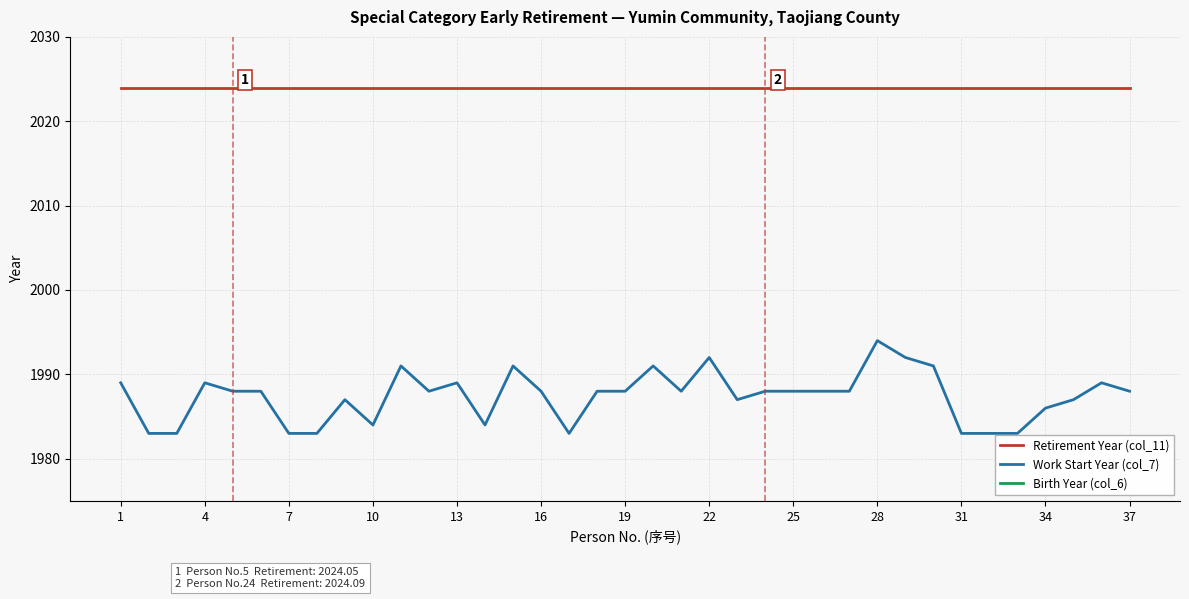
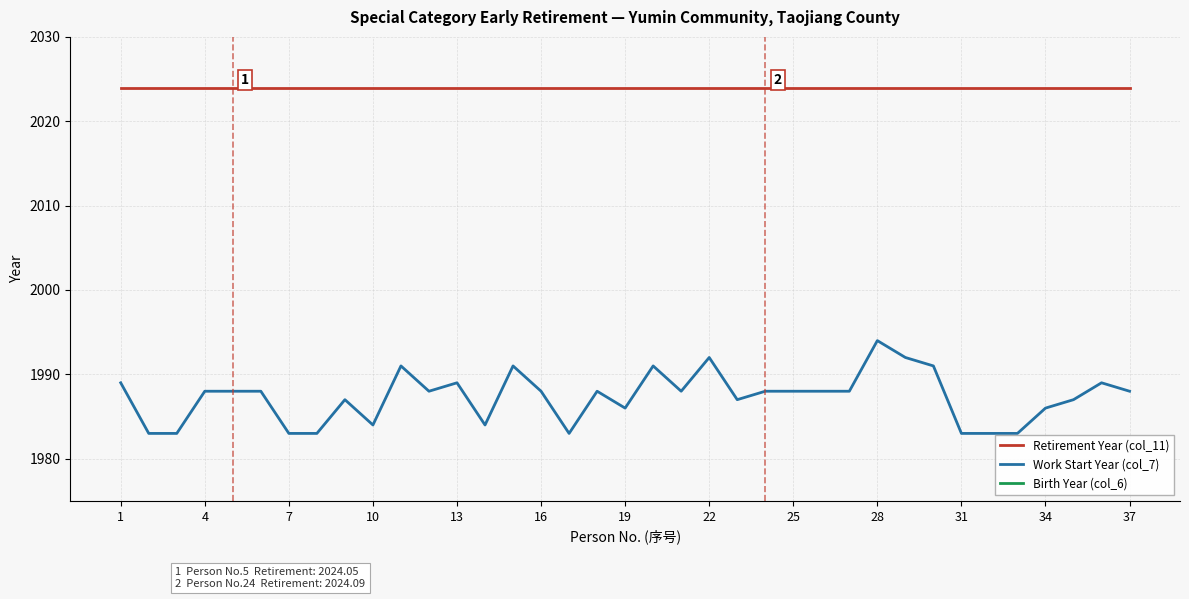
Work Start Year (col_7), 4: 1989 -> 1988
Work Start Year (col_7), 19: 1988 -> 1986
